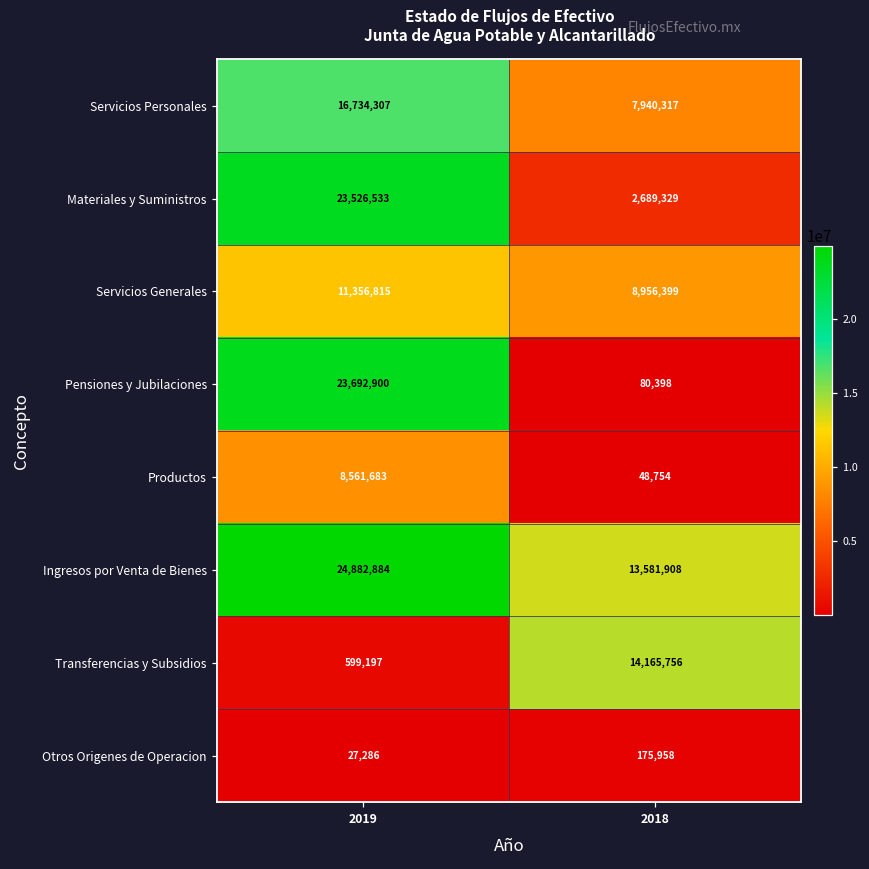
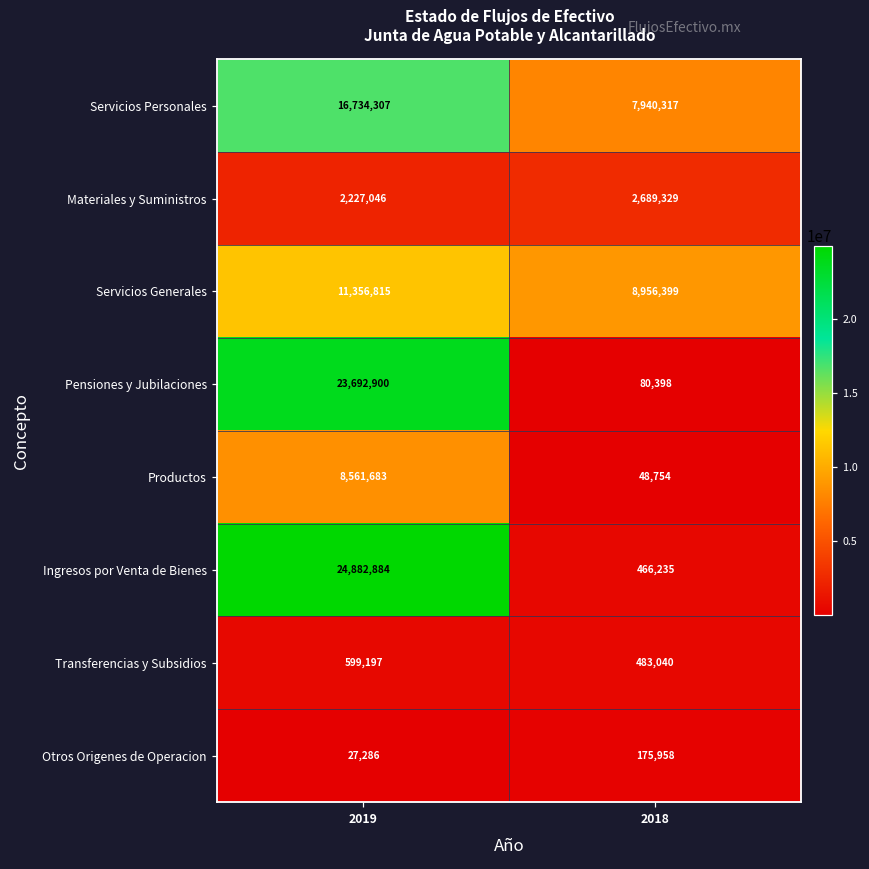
Materiales y Suministros, 2019: 23,526,533 -> 2,227,046
Ingresos por Venta de Bienes, 2018: 13,581,908 -> 466,235
Transferencias y Subsidios, 2018: 14,165,756 -> 483,040
